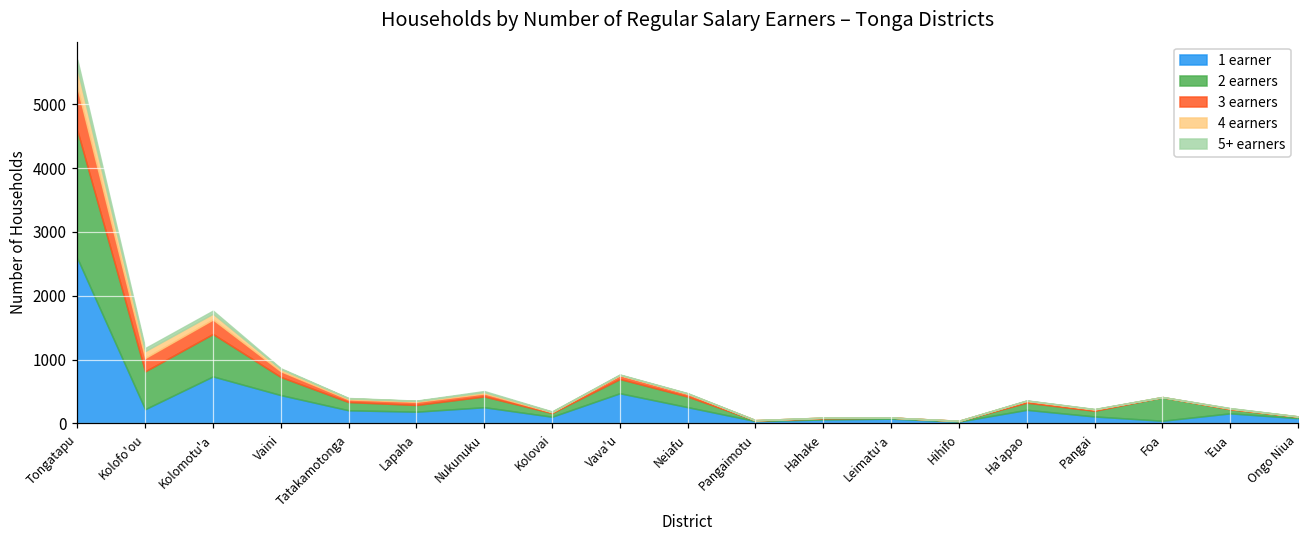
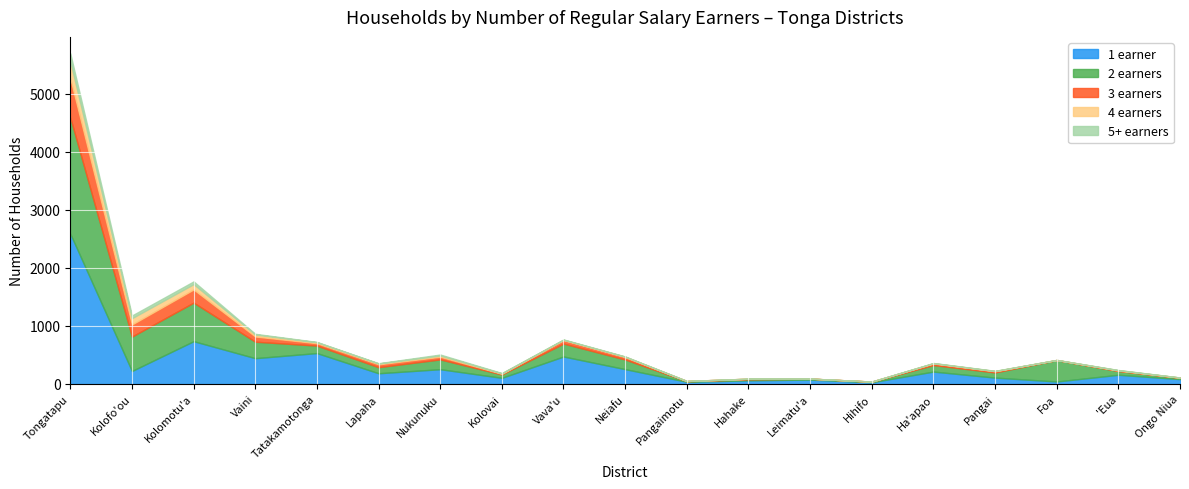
1 earner, Tatakamotonga: 200 -> 500
